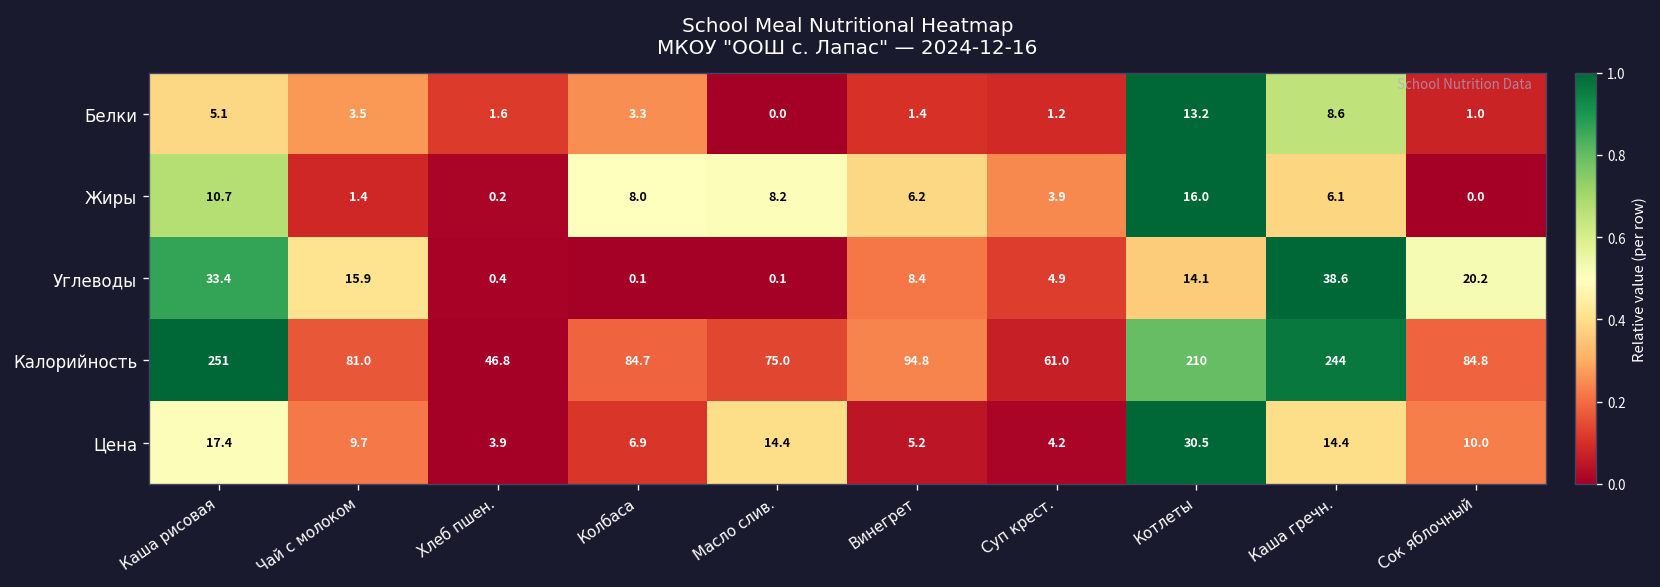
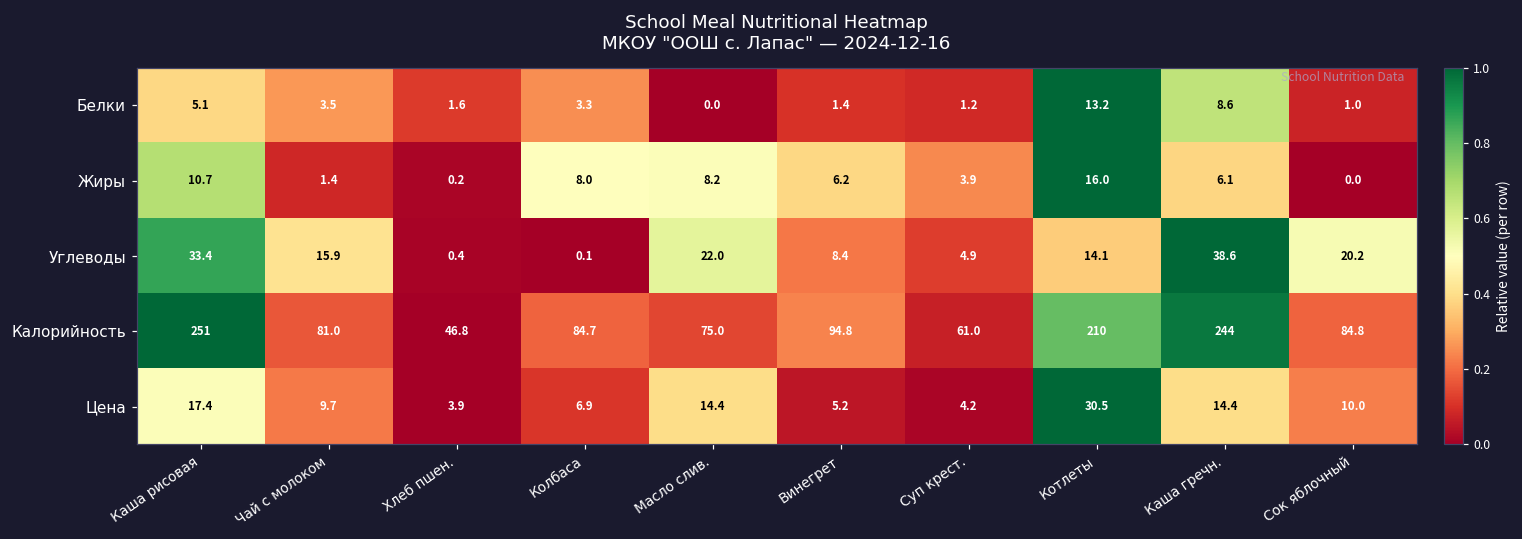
Углеводы, Масло слив.: 0.1 -> 22.0
